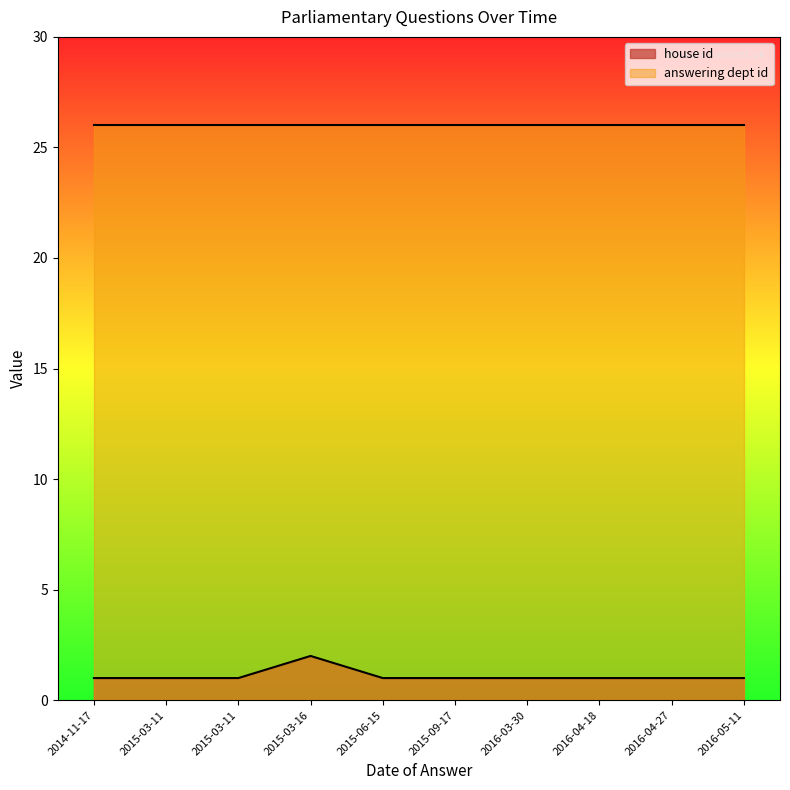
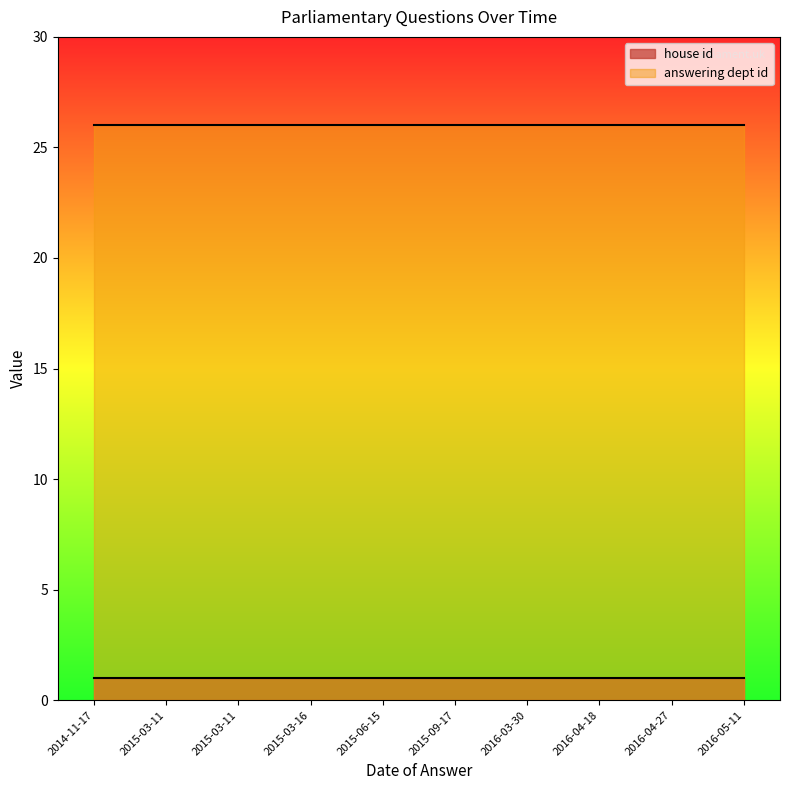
house id, 2015-03-16: 2 -> 1
